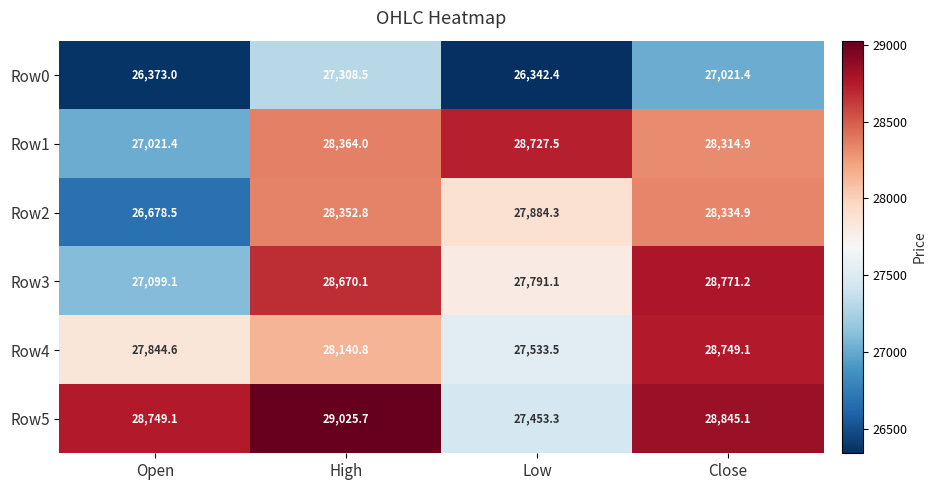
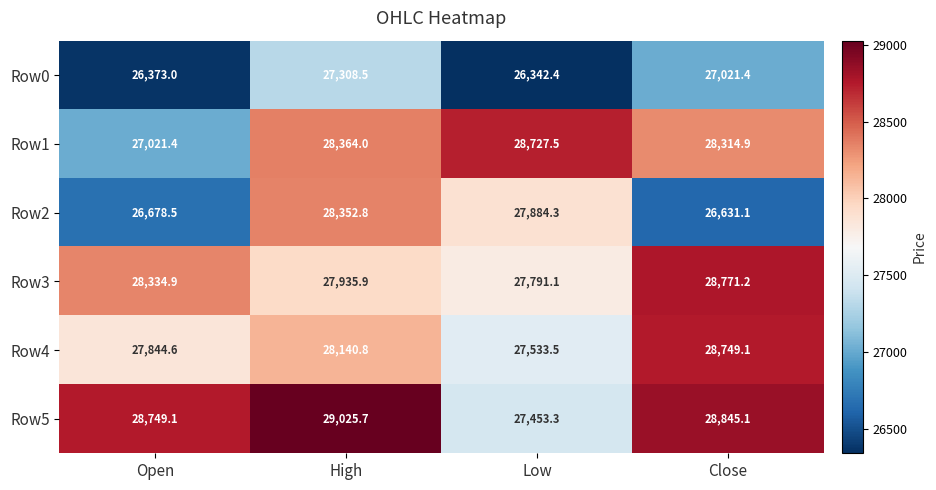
Row2, Close: 28,334.9 -> 26,631.1
Row3, Open: 27,099.1 -> 28,334.9
Row3, High: 28,670.1 -> 27,935.9
